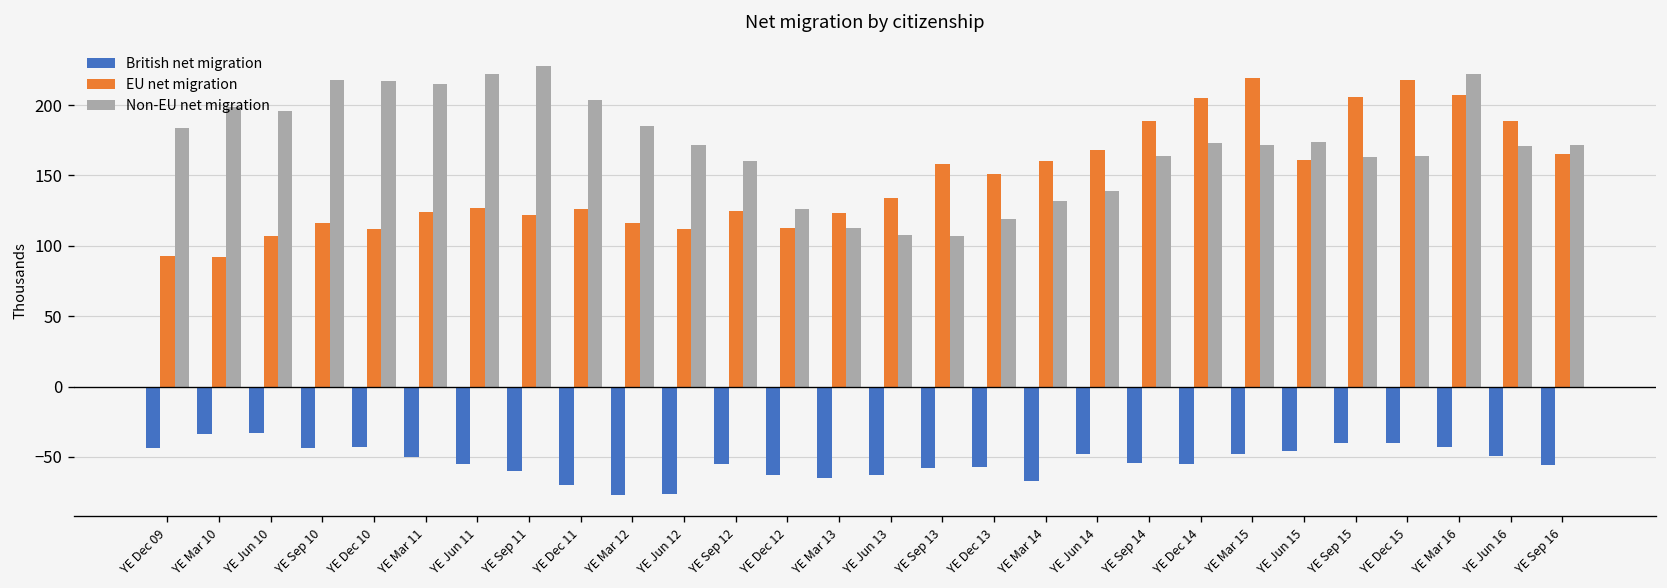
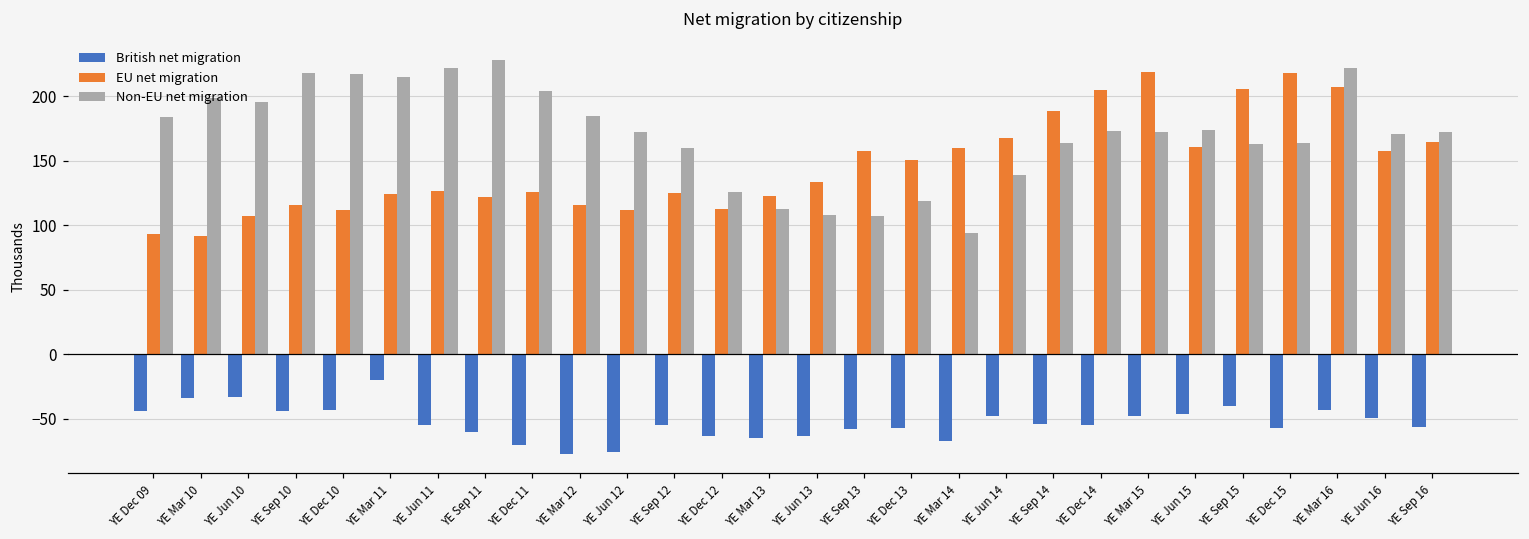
British net migration, YE Mar 11: -50 -> -20
Non-EU net migration, YE Mar 14: 132 -> 94
British net migration, YE Dec 15: -40 -> -57
EU net migration, YE Jun 16: 189 -> 158
